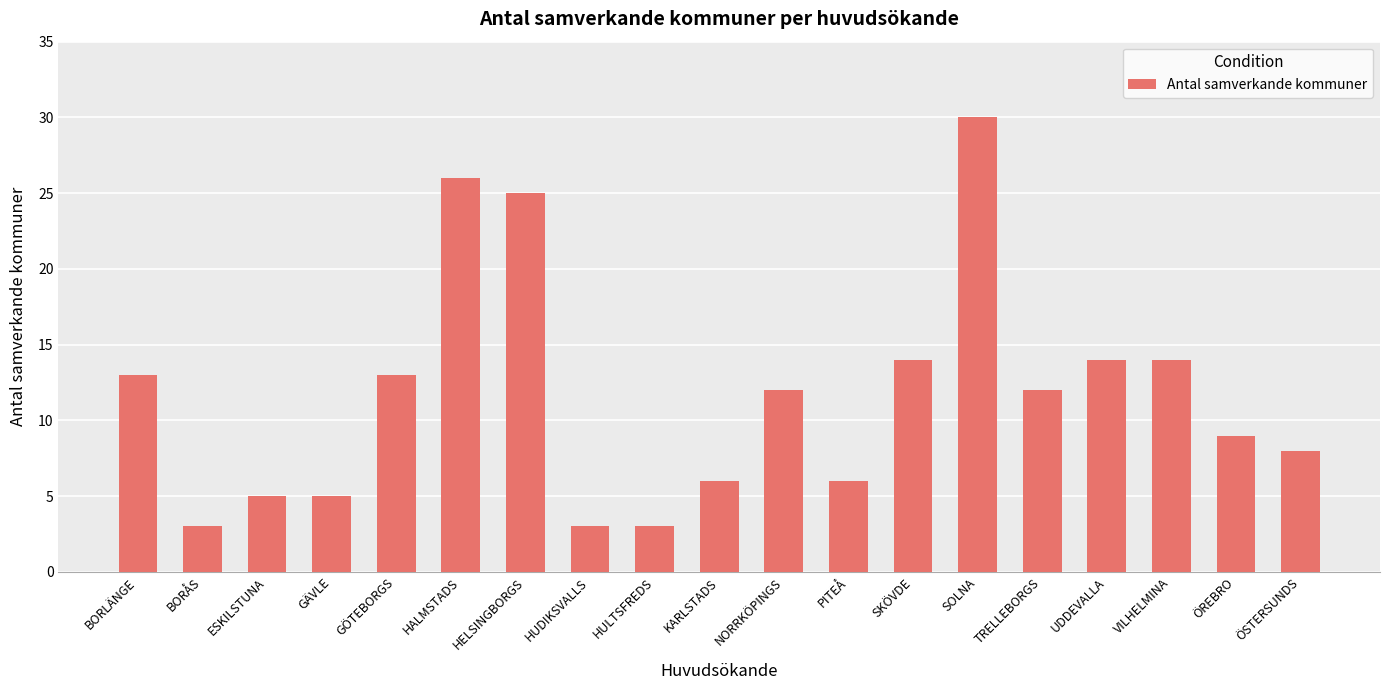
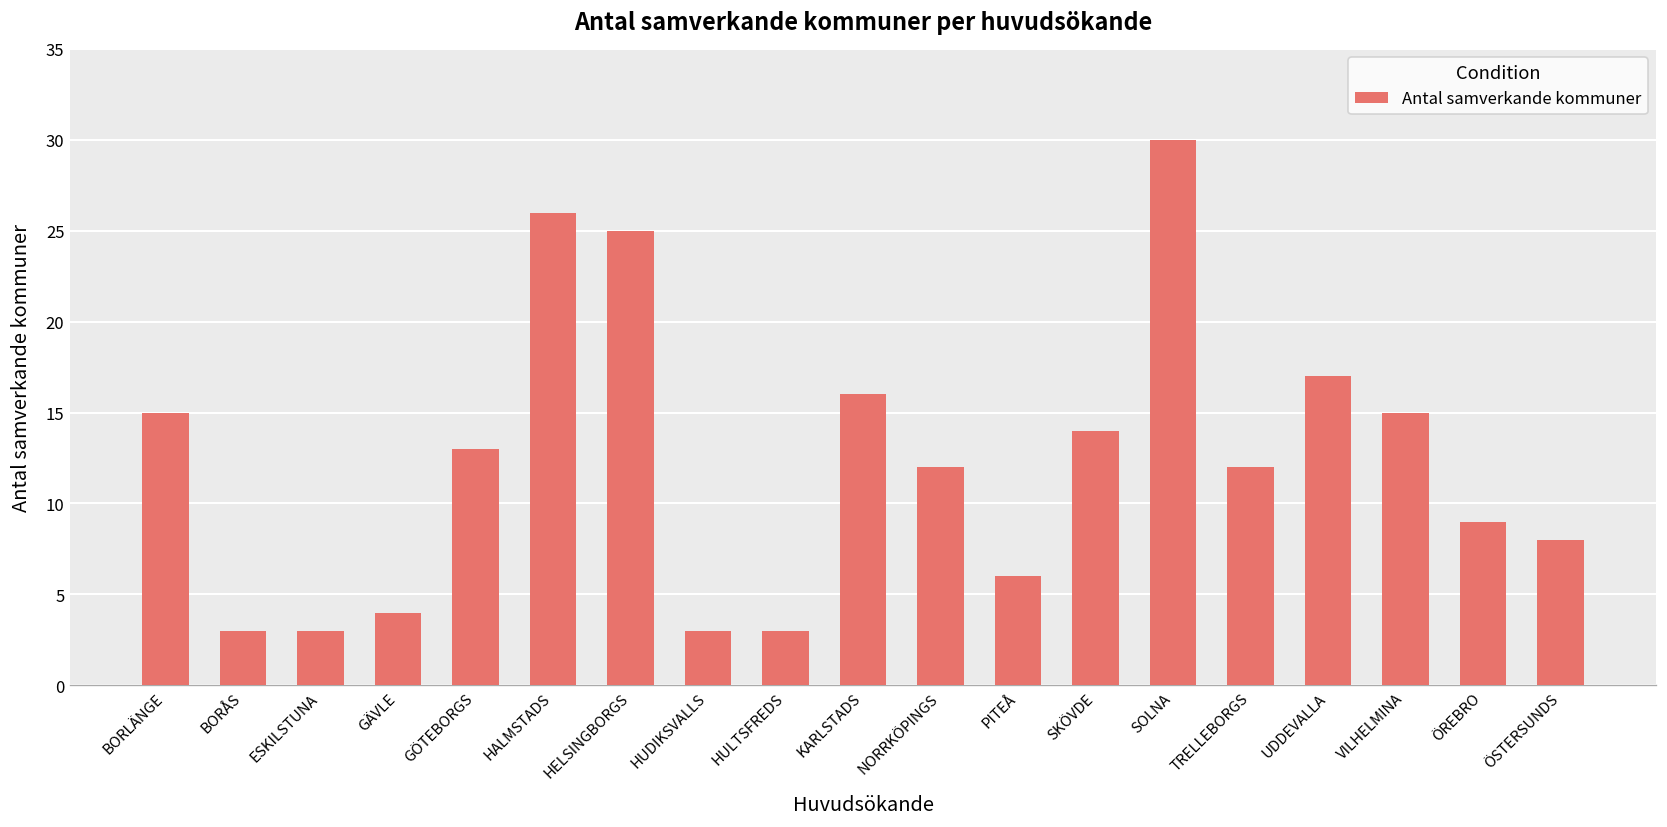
BORLÄNGE: 13 -> 15
ESKILSTUNA: 5 -> 3
GÄVLE: 5 -> 4
KARLSTADS: 6 -> 16
UDDEVALLA: 14 -> 17
VILHELMINA: 14 -> 15
